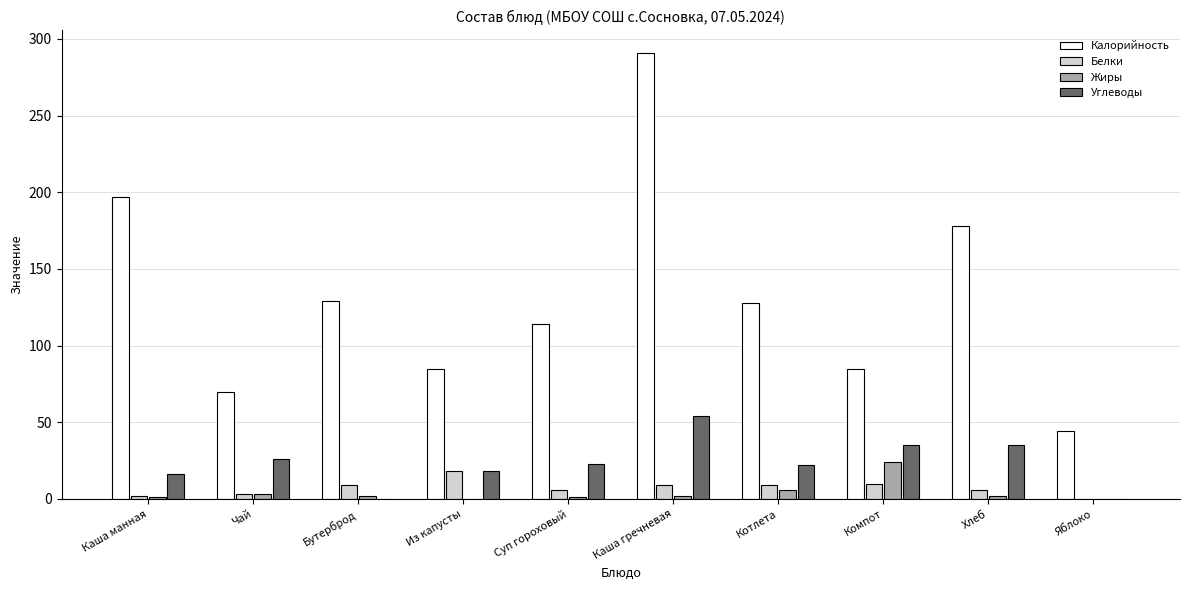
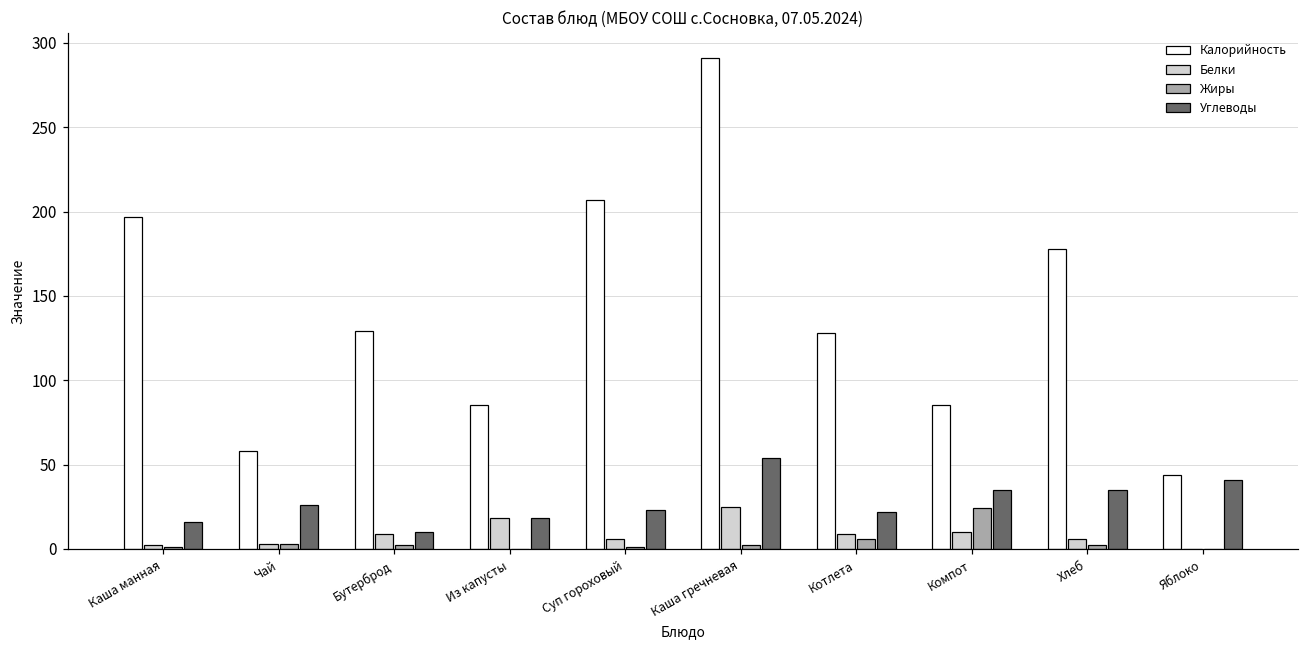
Калорийность, Чай: 70 -> 58
Углеводы, Бутерброд: 0 -> 10
Калорийность, Суп гороховый: 114 -> 207
Белки, Каша гречневая: 9 -> 25
Углеводы, Яблоко: 0 -> 41
